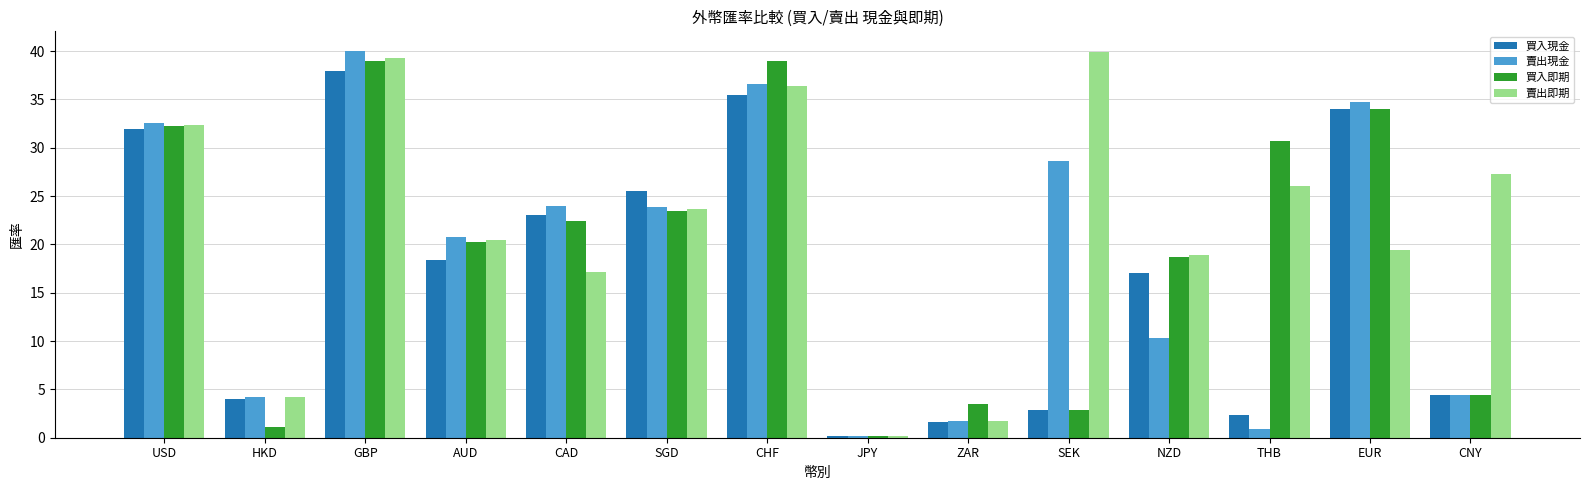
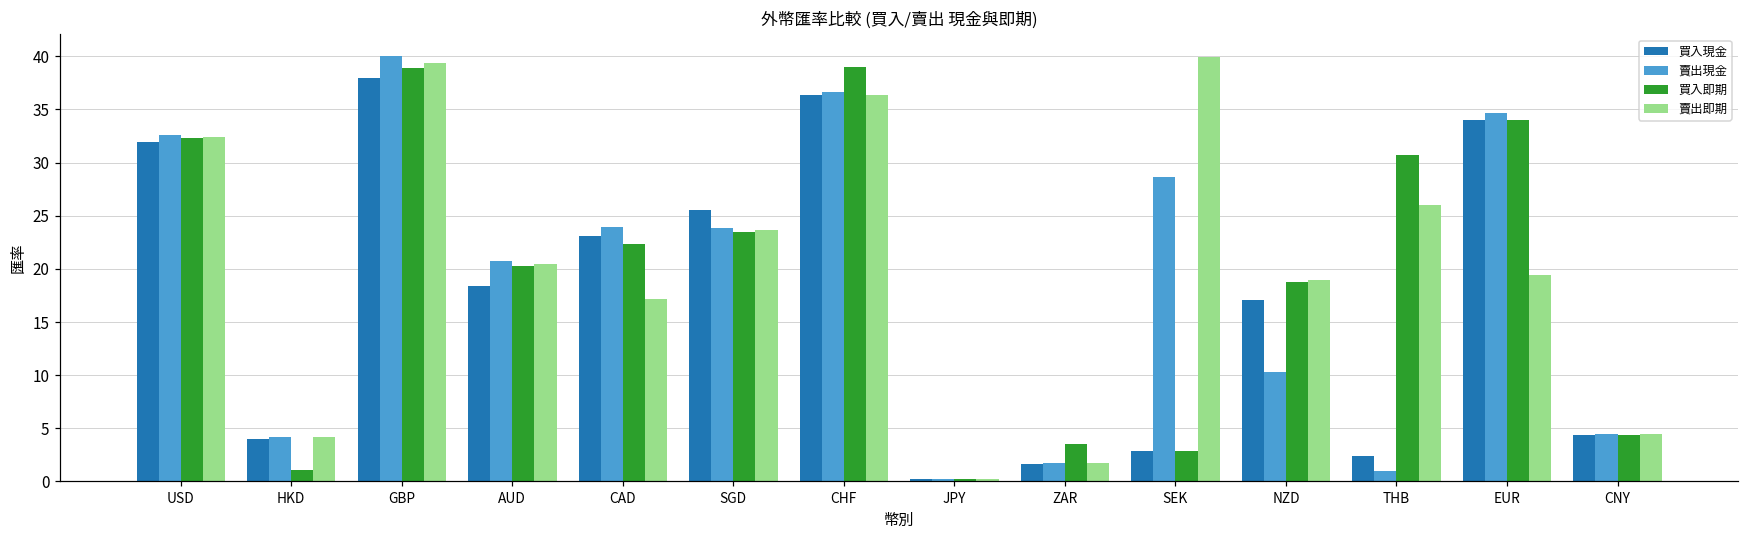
買入現金, CHF: 35 -> 36
賣出即期, CNY: 27 -> 4
